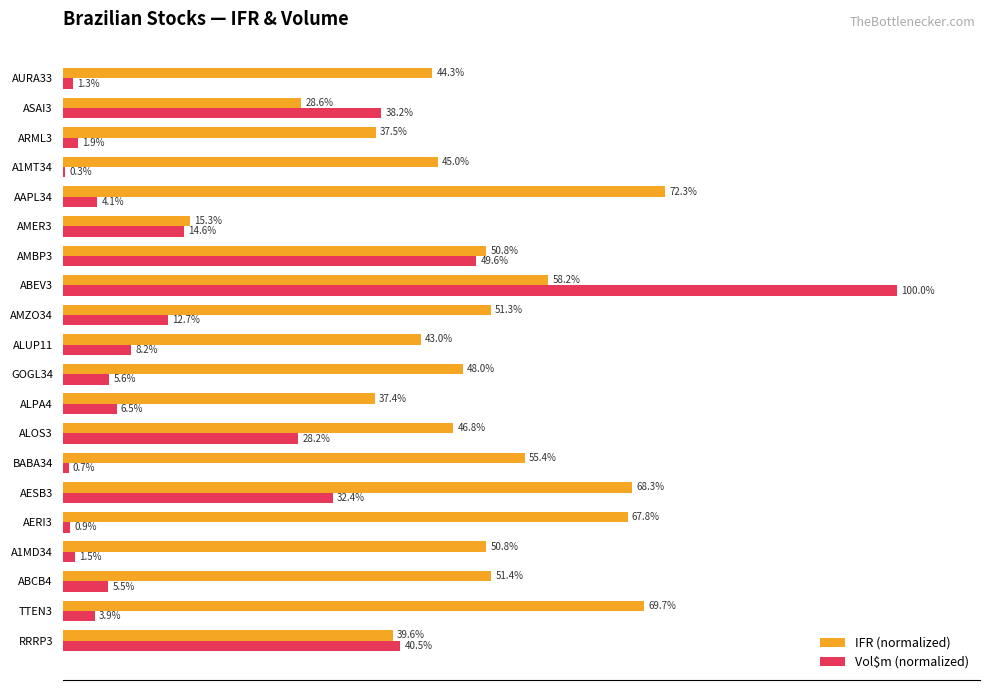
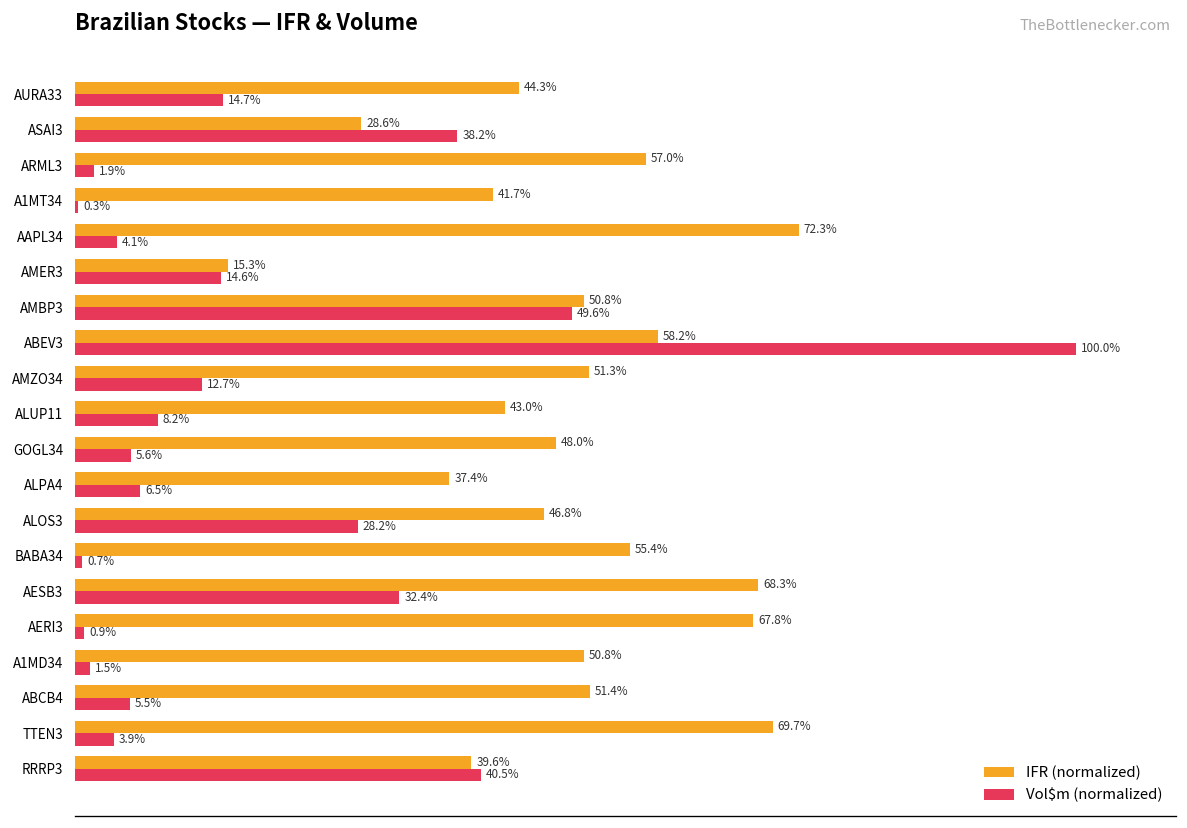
Vol$m (normalized), AURA33: 1.3% -> 14.7%
IFR (normalized), ARML3: 37.5% -> 57.0%
IFR (normalized), A1MT34: 45.0% -> 41.7%
